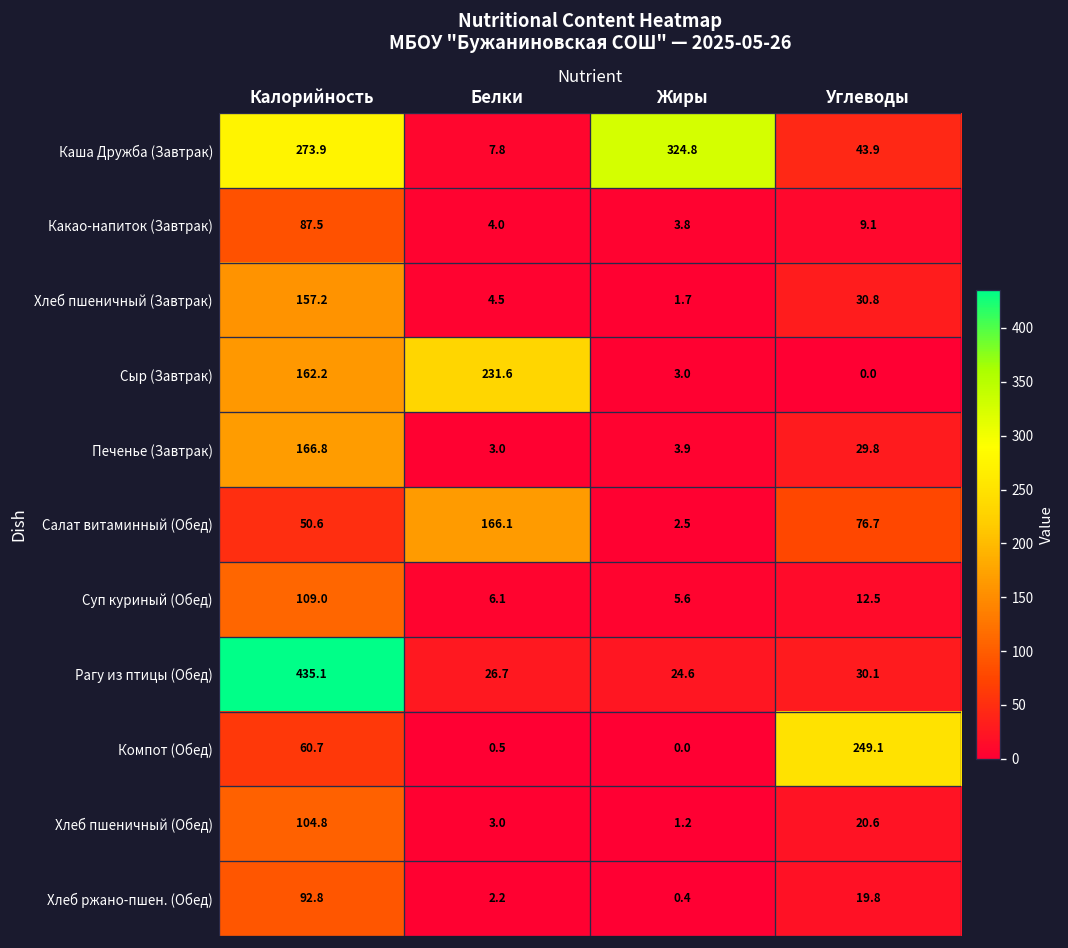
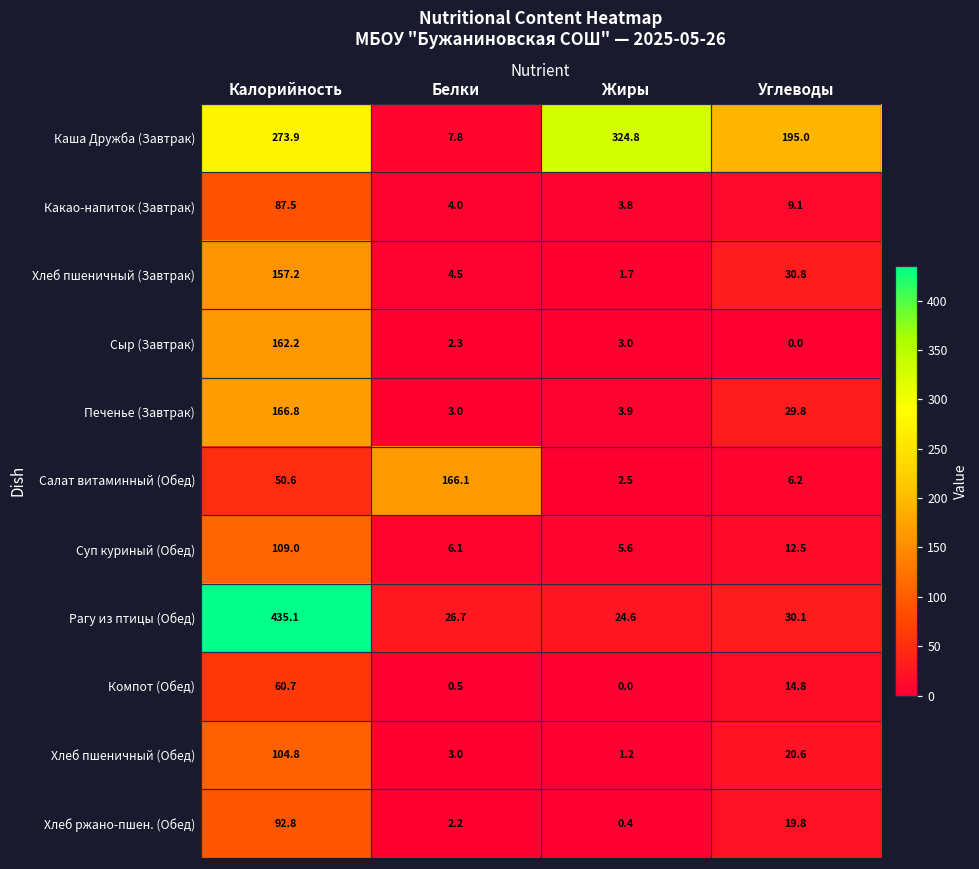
Каша Дружба (Завтрак), Углеводы: 43.9 -> 195.0
Сыр (Завтрак), Белки: 231.6 -> 2.3
Салат витаминный (Обед), Углеводы: 76.7 -> 6.2
Компот (Обед), Углеводы: 249.1 -> 14.8
